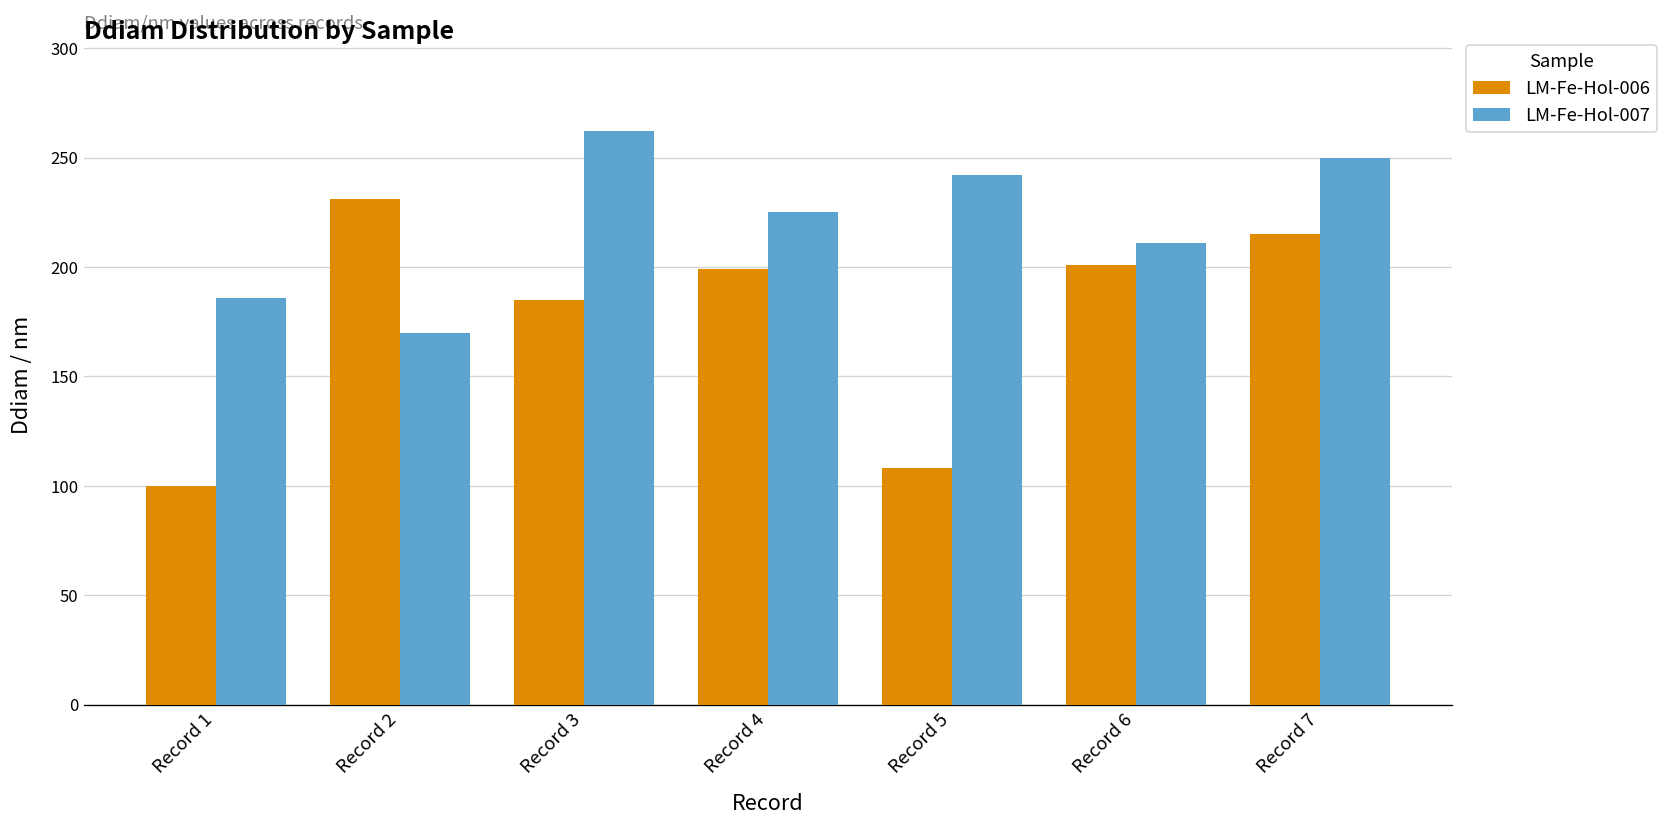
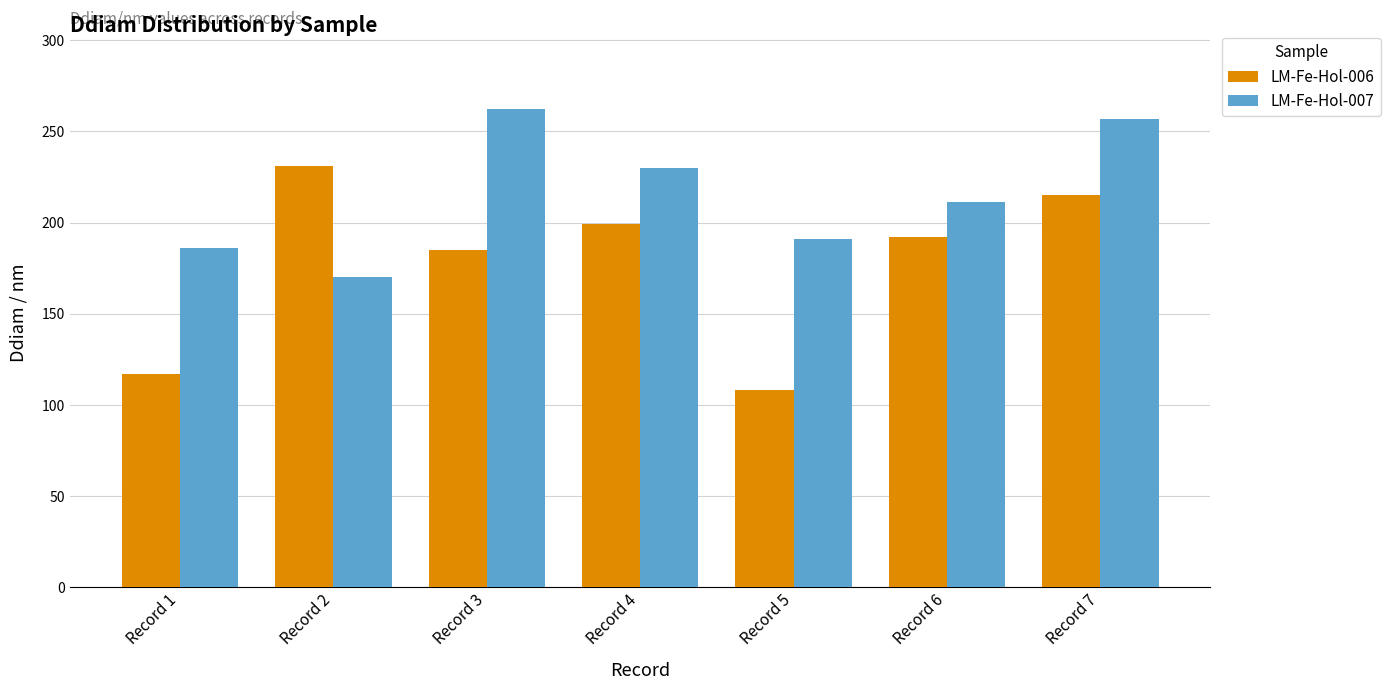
LM-Fe-Hol-006, Record 1: 100 -> 117
LM-Fe-Hol-007, Record 4: 225 -> 230
LM-Fe-Hol-007, Record 5: 242 -> 191
LM-Fe-Hol-006, Record 6: 201 -> 192
LM-Fe-Hol-007, Record 7: 250 -> 257
